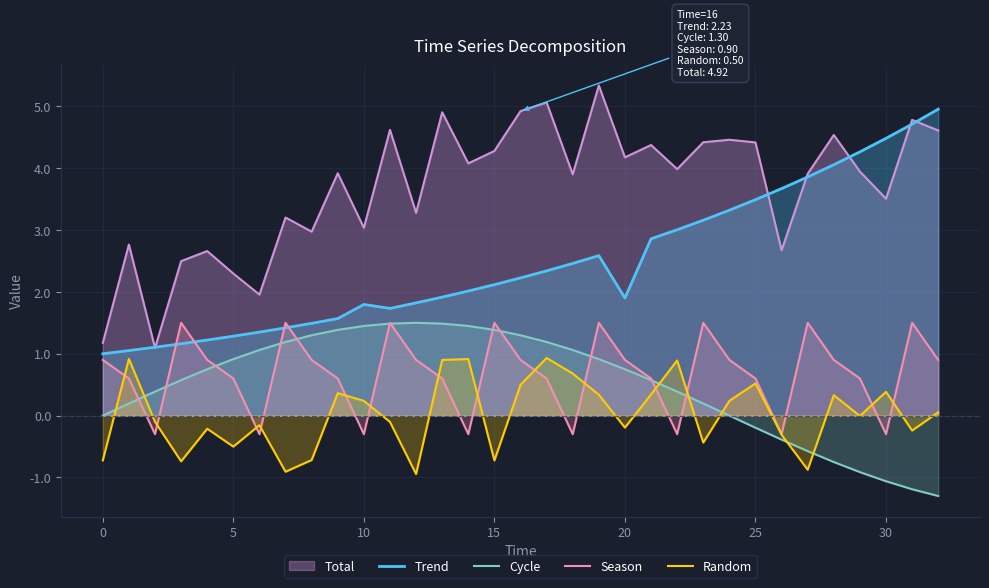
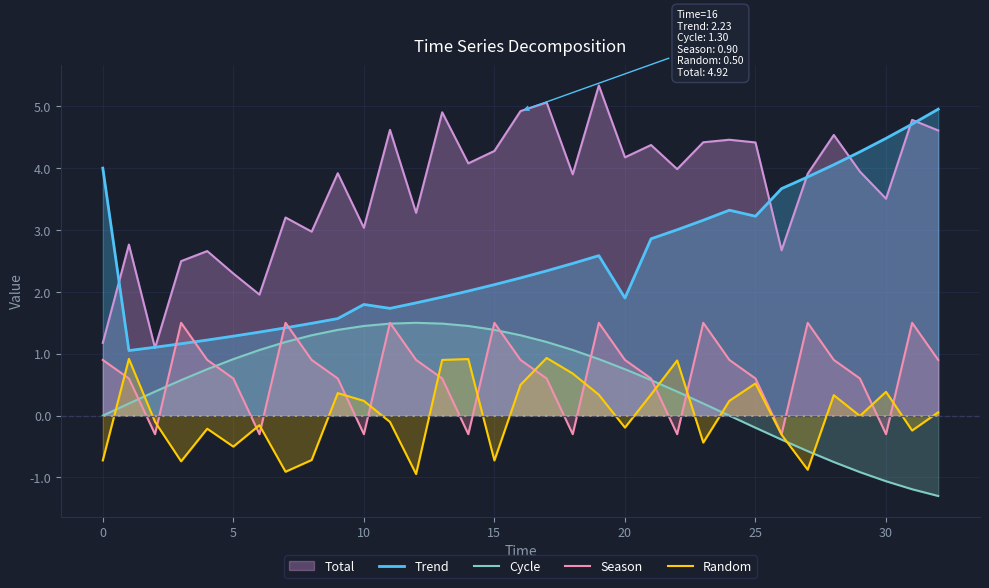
Trend, 0: 1 -> 4
Trend, 25: 3.5 -> 3.2
